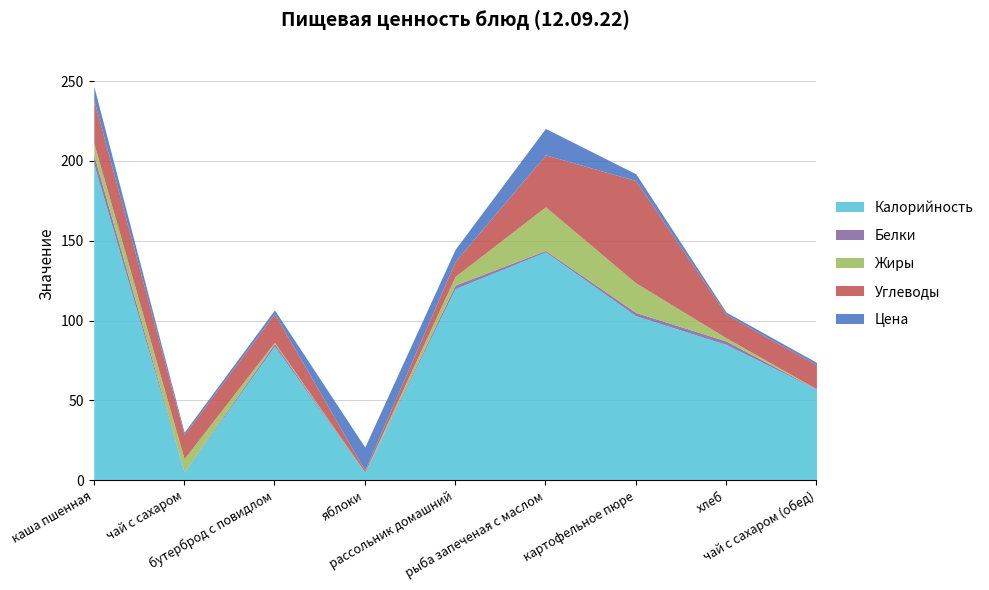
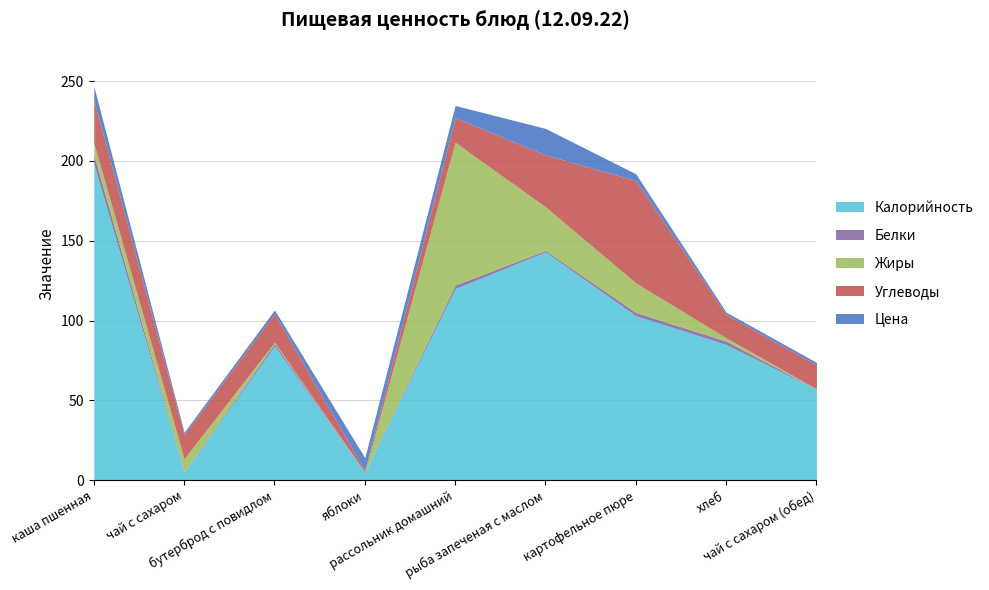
Цена, яблоки: 15 -> 8
Жиры, рассольник домашний: 5 -> 89
Углеводы, рассольник домашний: 9 -> 16
